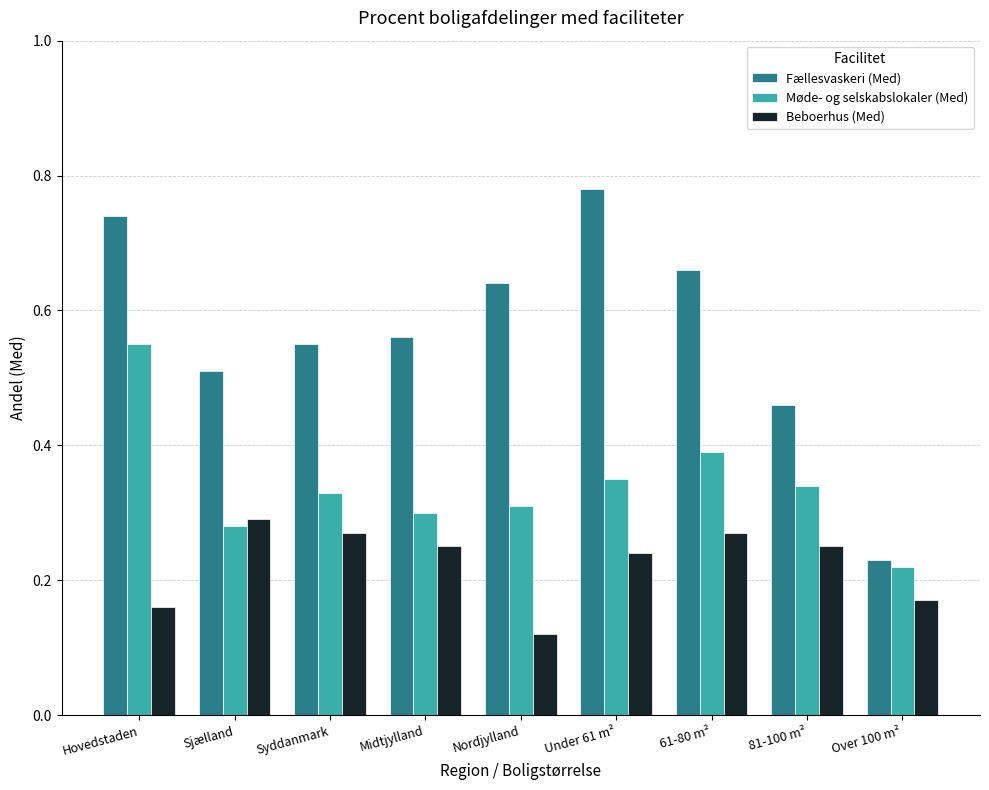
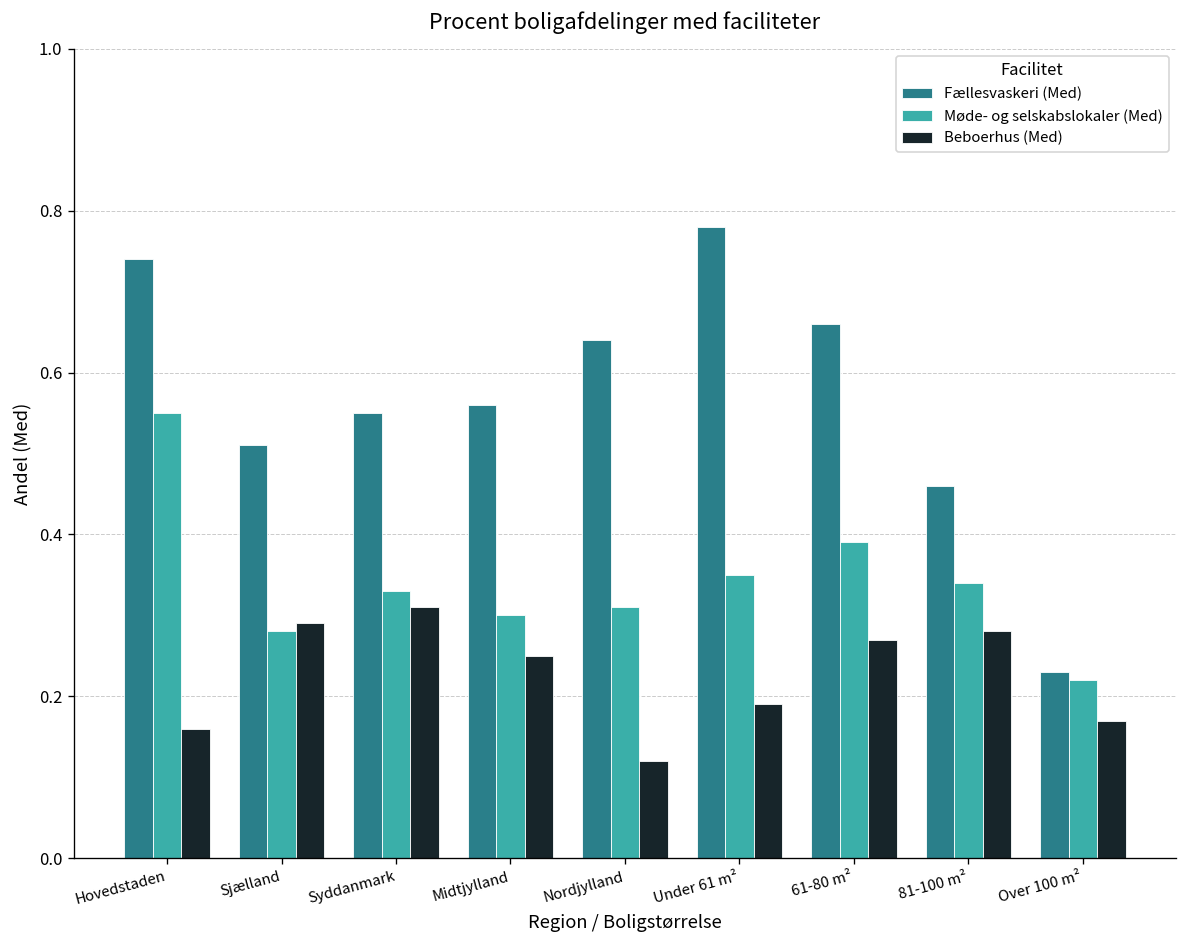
Beboerhus (Med), Syddanmark: 0.27 -> 0.31
Beboerhus (Med), Under 61 m²: 0.24 -> 0.19
Beboerhus (Med), 81-100 m²: 0.25 -> 0.28
